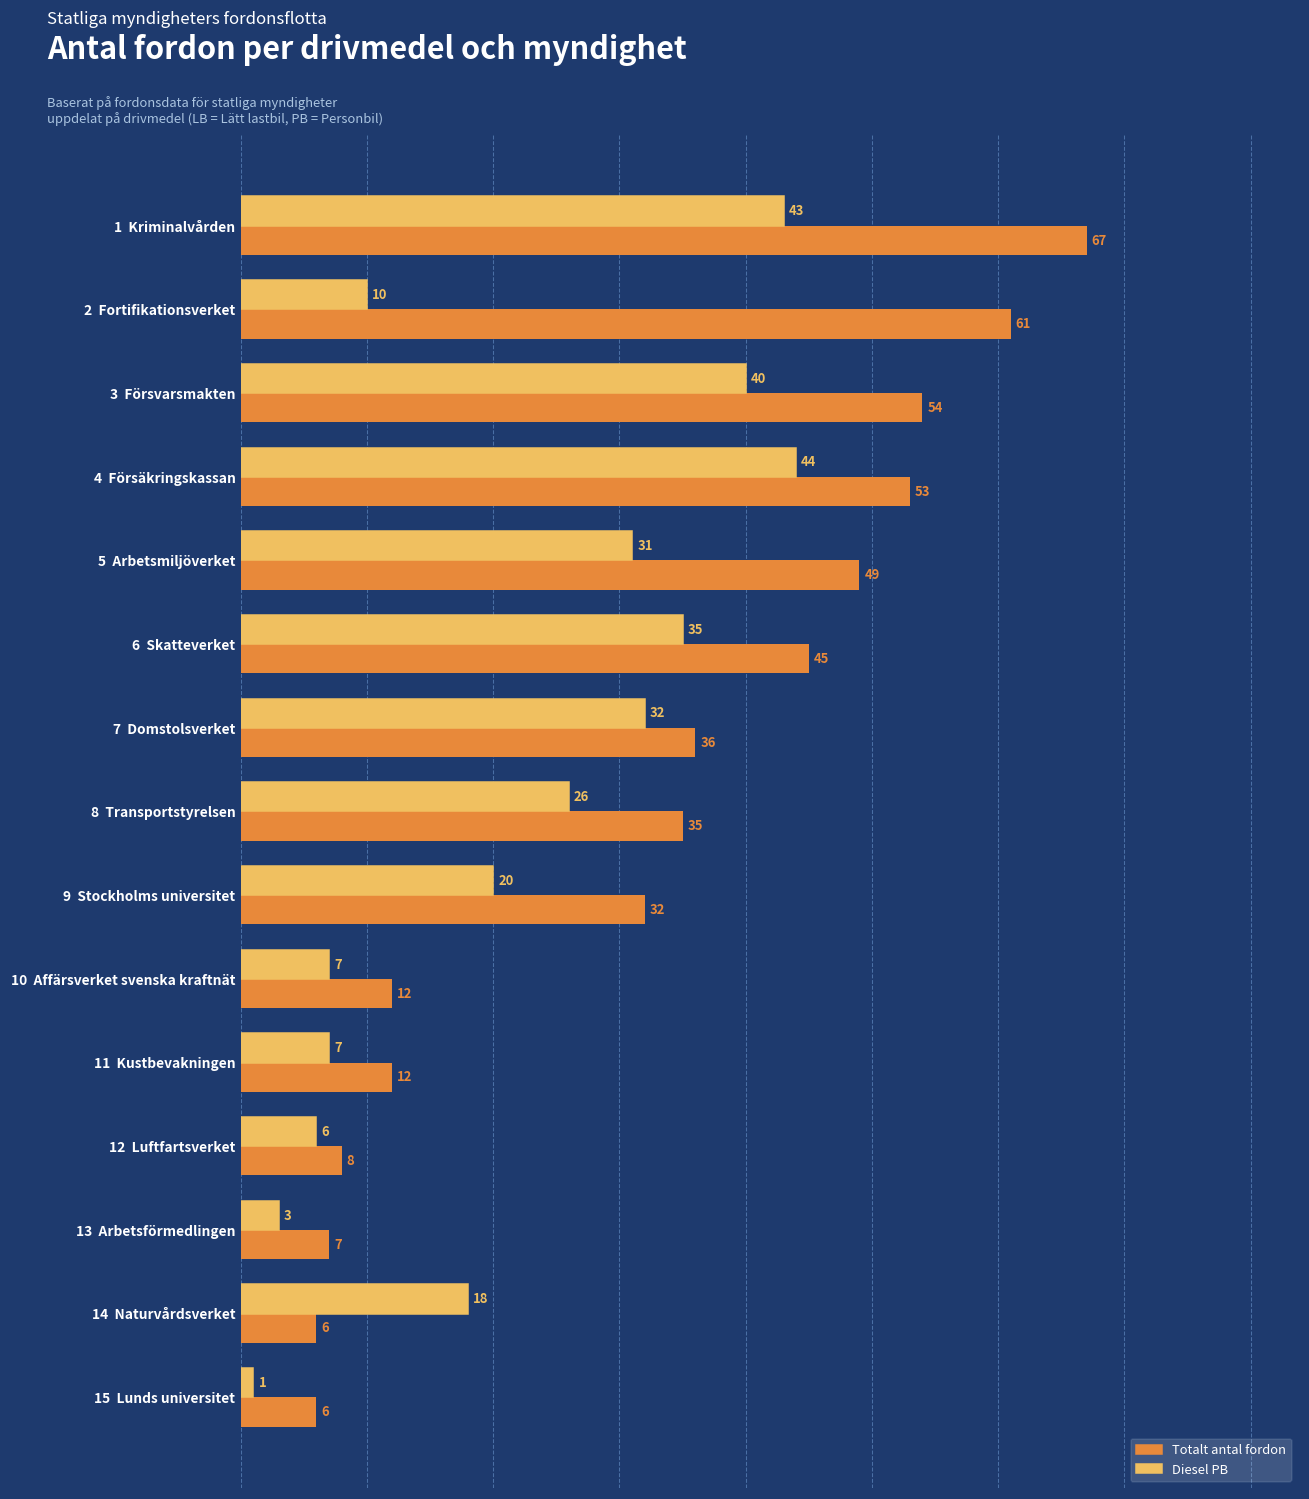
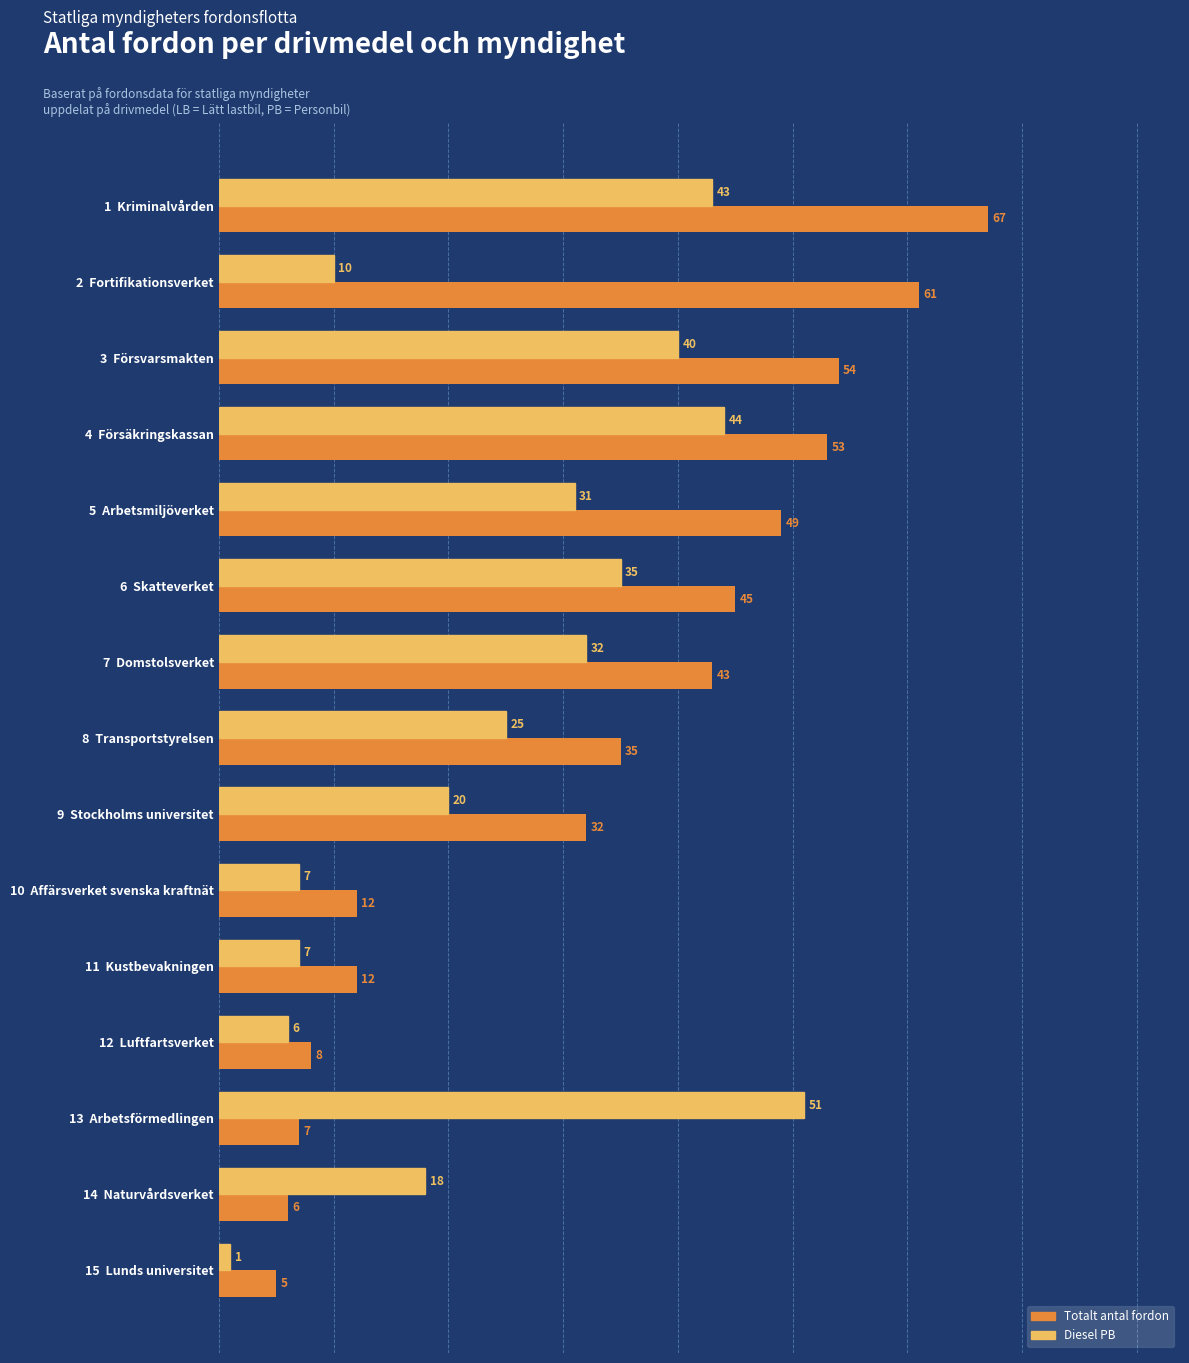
Totalt antal fordon, 7 Domstolsverket: 36 -> 43
Diesel PB, 8 Transportstyrelsen: 26 -> 25
Diesel PB, 13 Arbetsförmedlingen: 3 -> 51
Totalt antal fordon, 15 Lunds universitet: 6 -> 5
